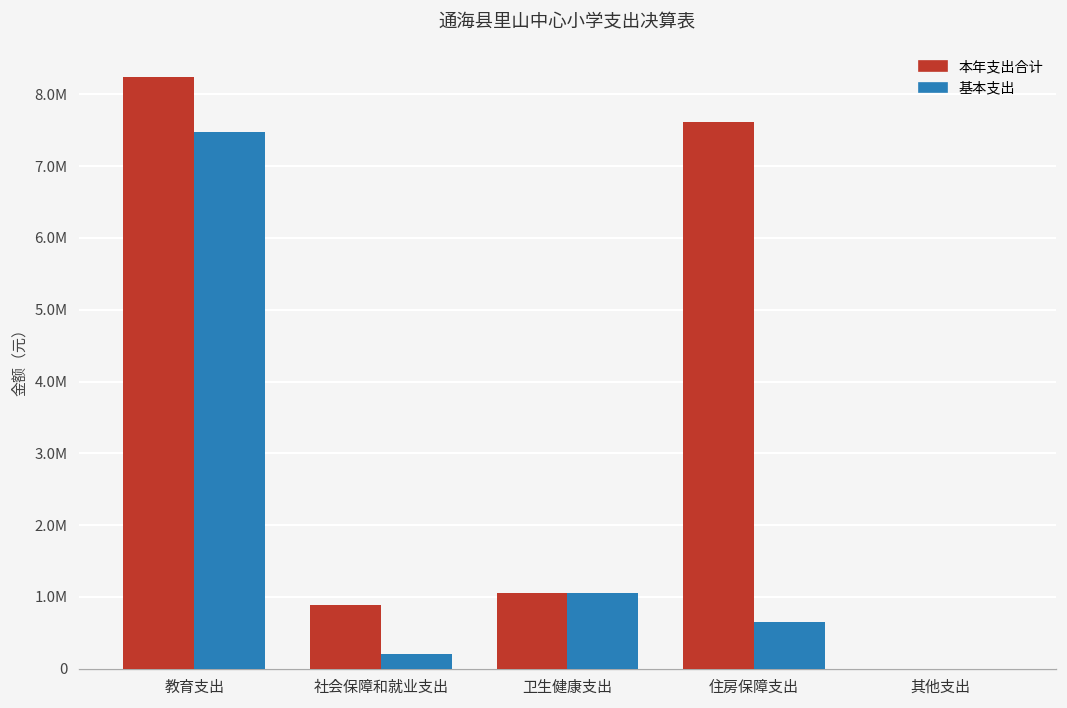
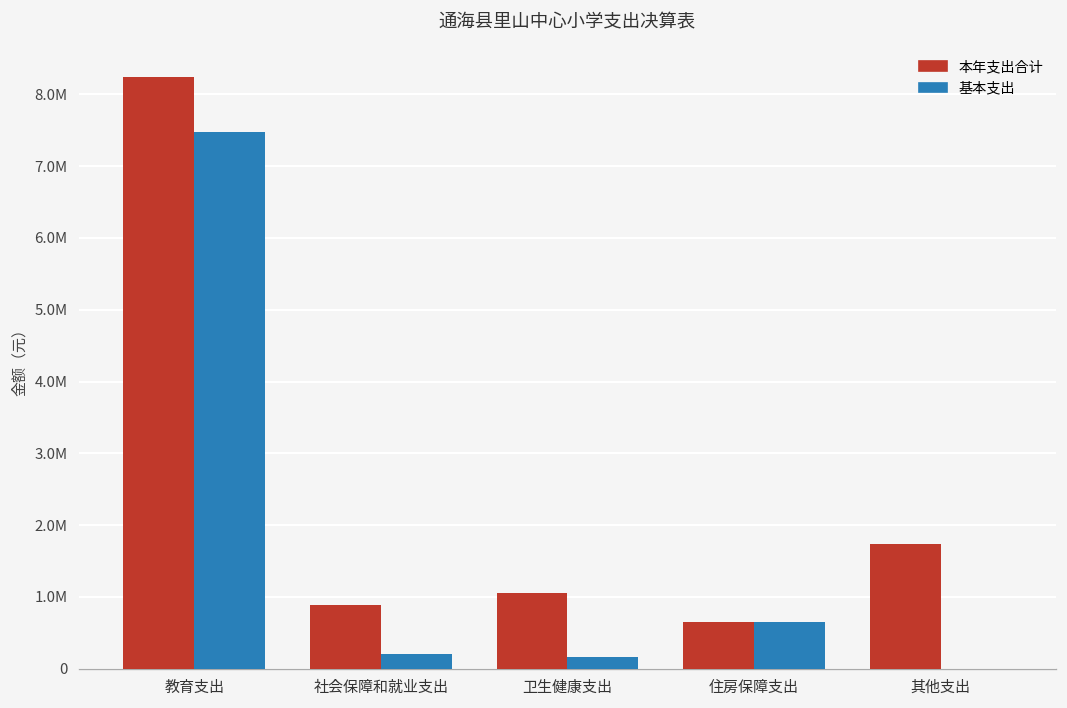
基本支出, 卫生健康支出: 1100000 -> 200000
本年支出合计, 住房保障支出: 7600000 -> 600000
本年支出合计, 其他支出: 0 -> 1700000
